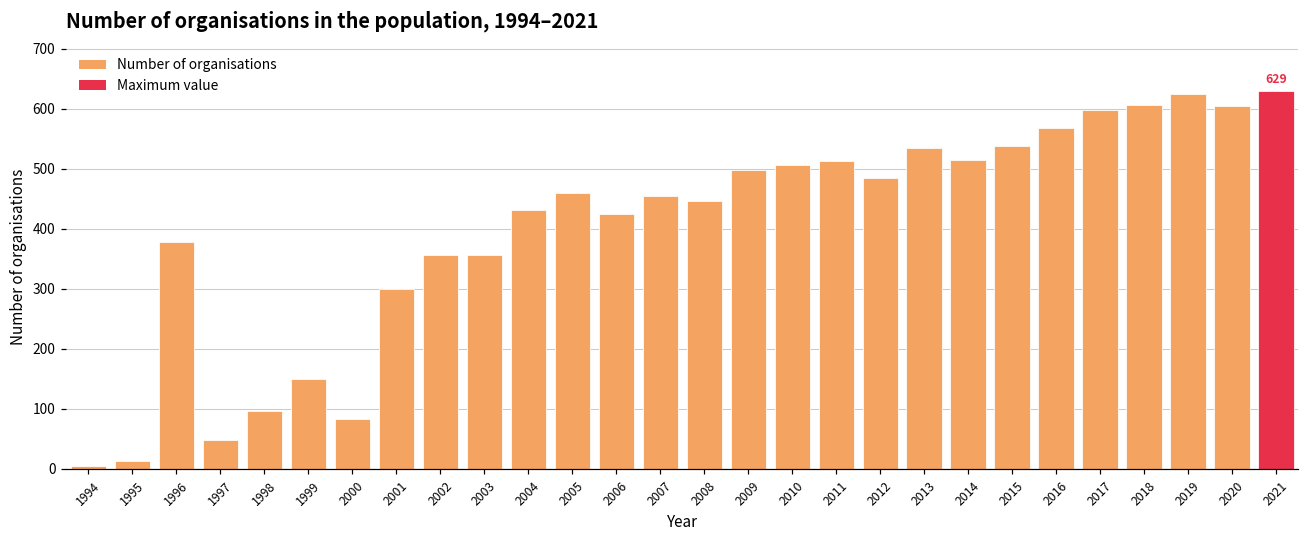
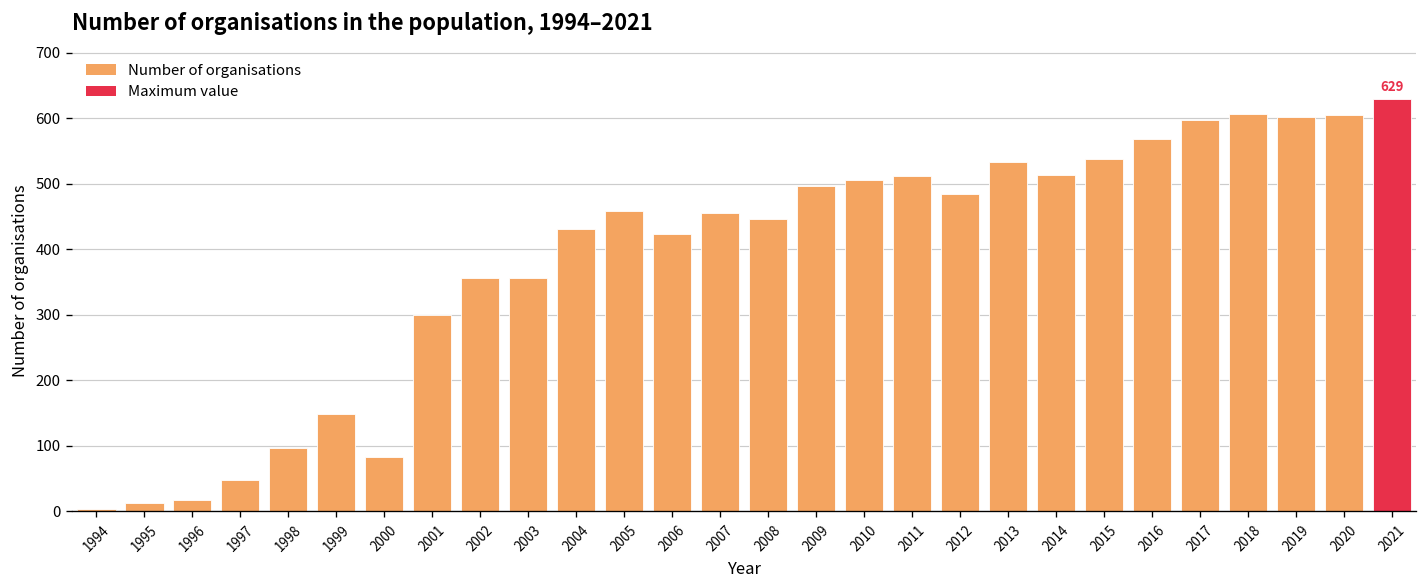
1996: 380 -> 20
2019: 620 -> 600
